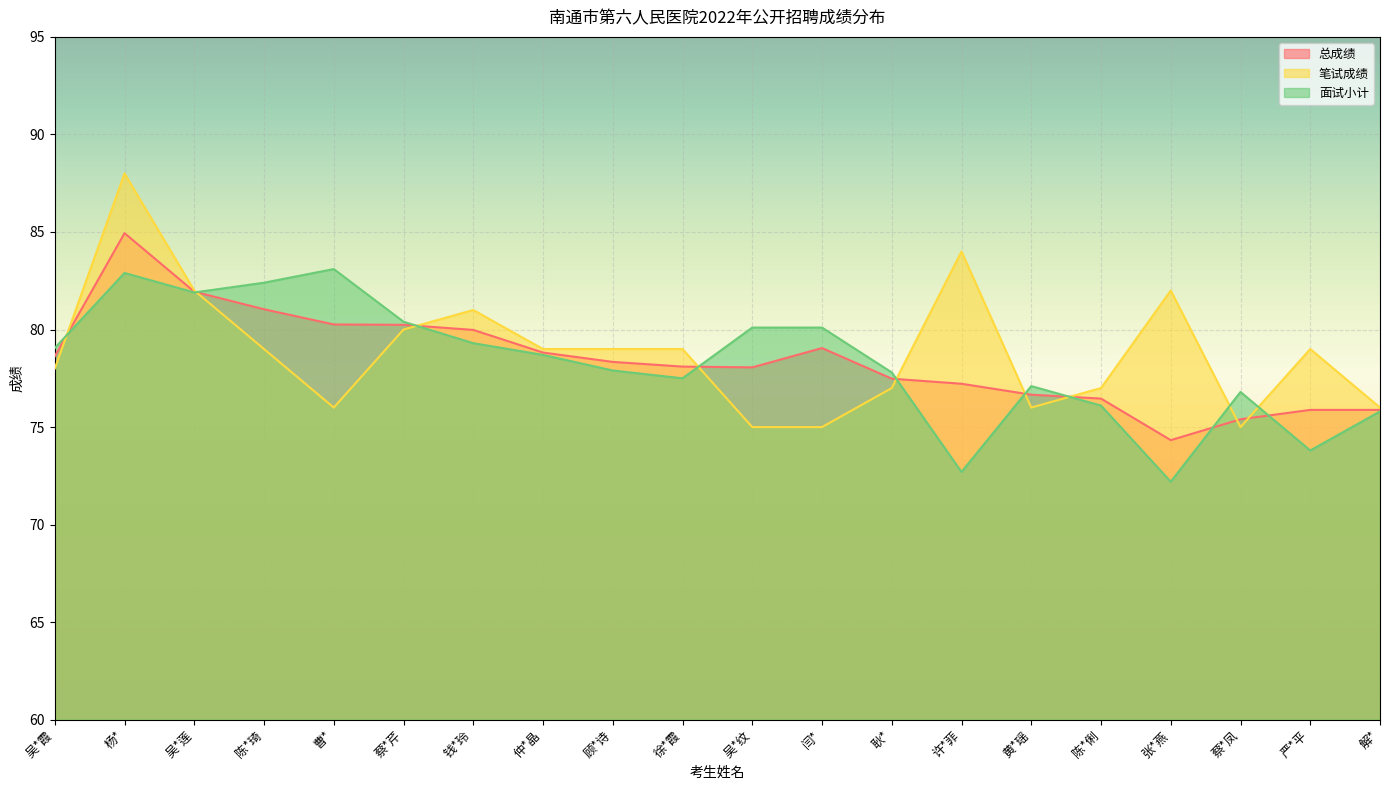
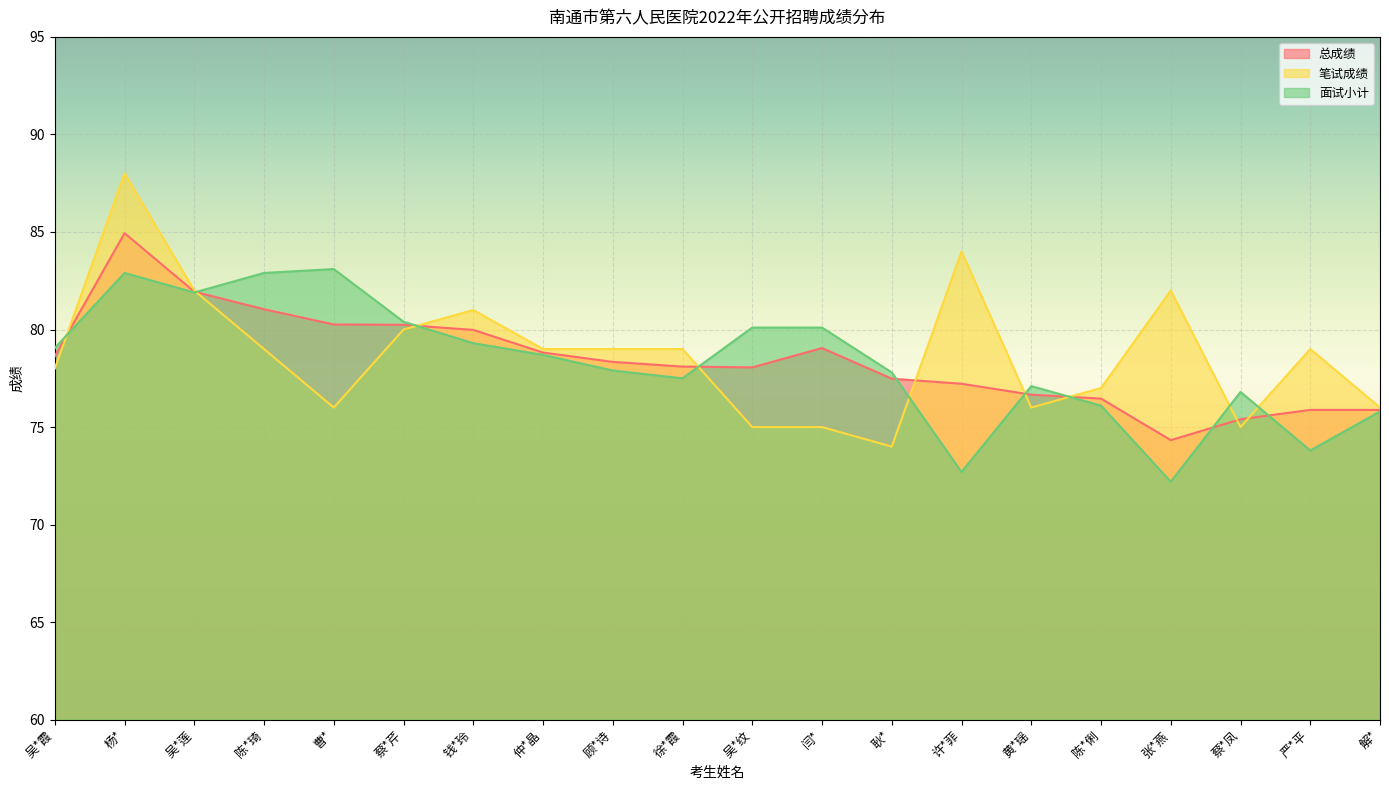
面试小计, 陈*琦: 82.4 -> 82.9
笔试成绩, 耿*: 77 -> 74
